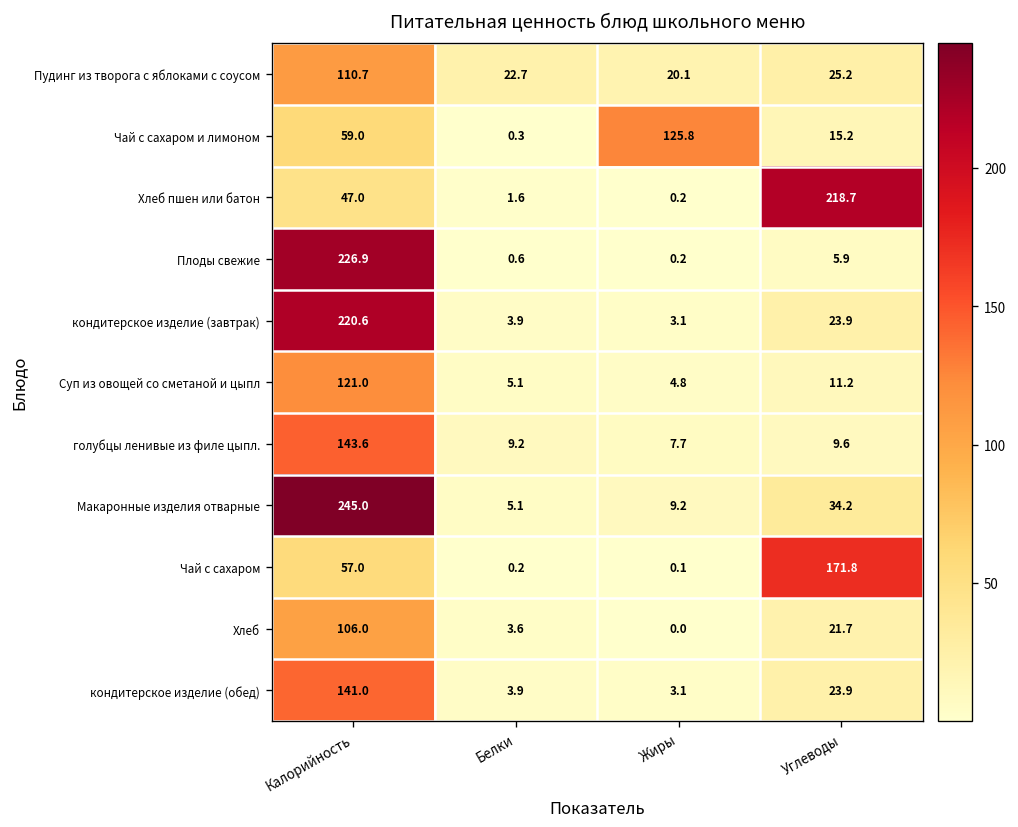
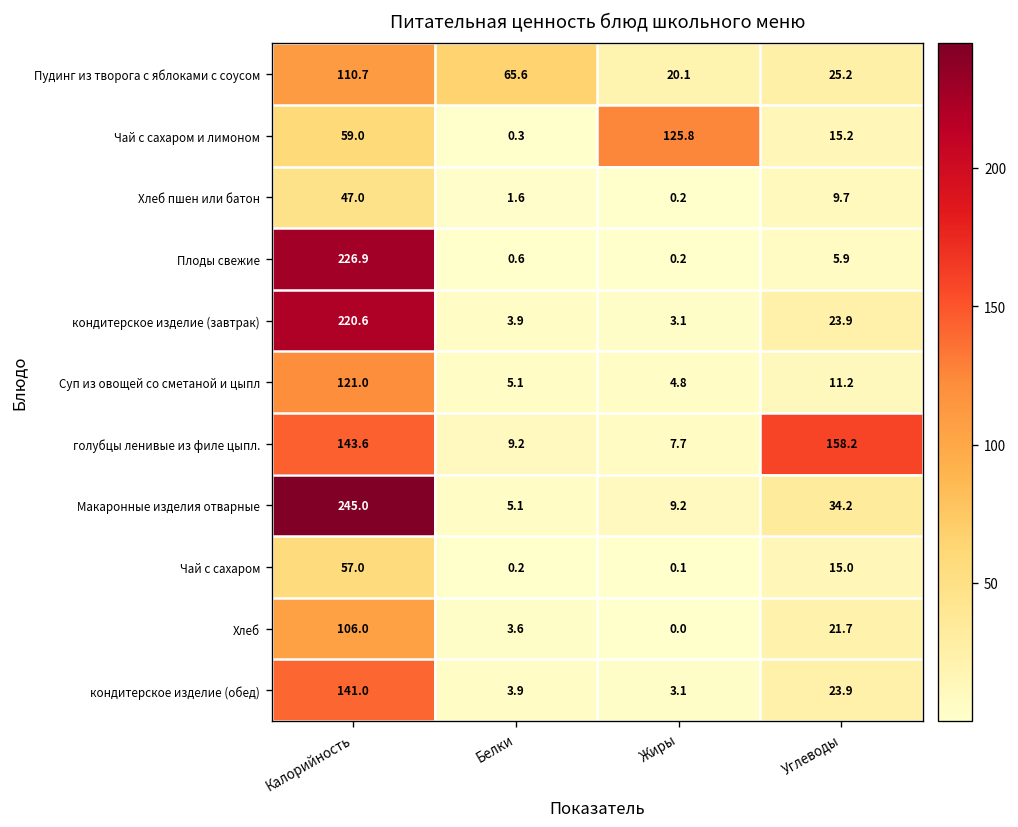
Пудинг из творога с яблоками с соусом, Белки: 22.7 -> 65.6
Хлеб пшен или батон, Углеводы: 218.7 -> 9.7
голубцы ленивые из филе цыпл., Углеводы: 9.6 -> 158.2
Чай с сахаром, Углеводы: 171.8 -> 15.0
